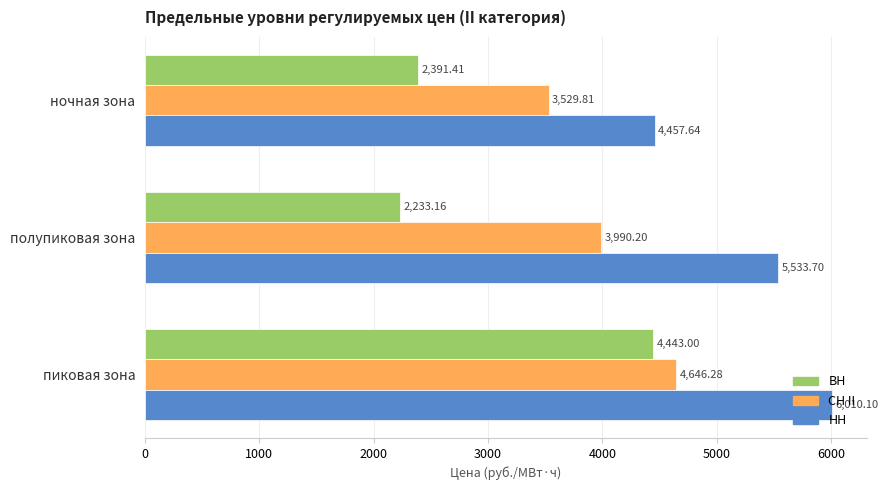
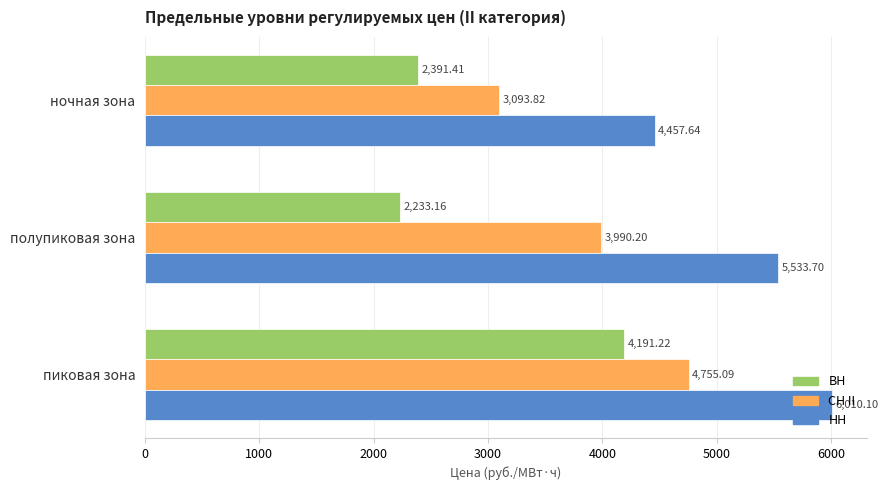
СН II, ночная зона: 3,529.81 -> 3,093.82
ВН, пиковая зона: 4,443.00 -> 4,191.22
СН II, пиковая зона: 4,646.28 -> 4,755.09
